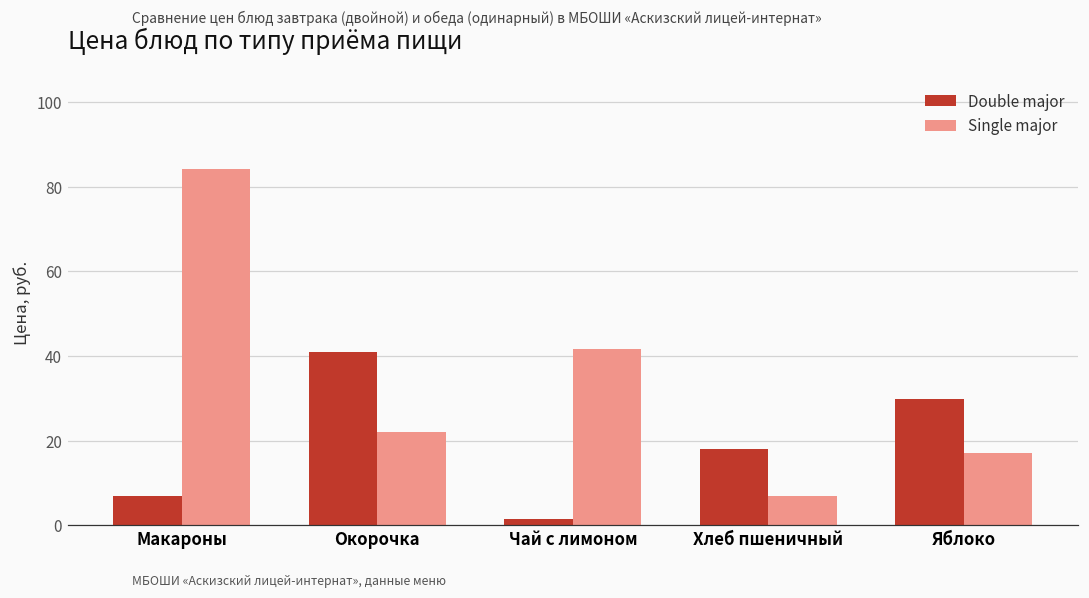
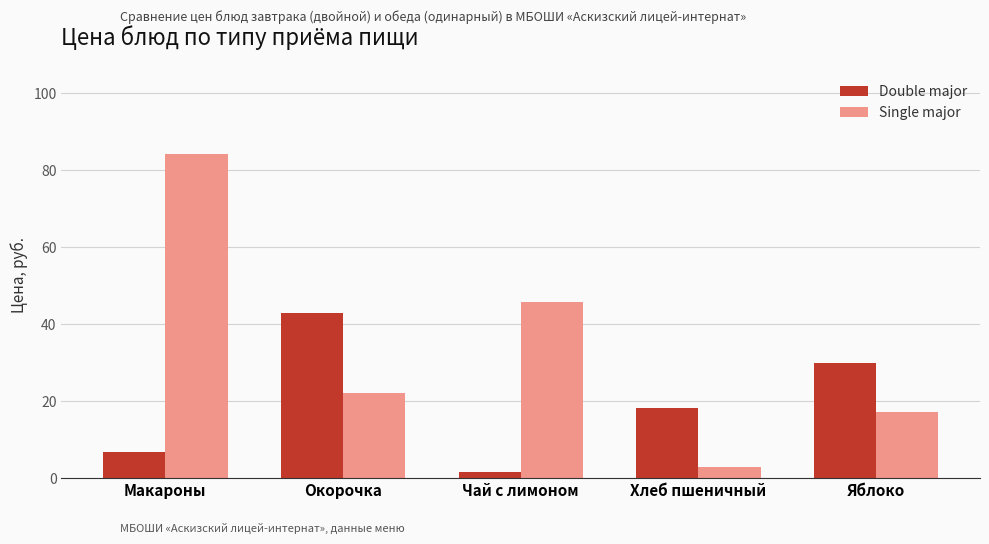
Double major, Окорочка: 41 -> 43
Single major, Чай с лимоном: 42 -> 46
Single major, Хлеб пшеничный: 7 -> 3
